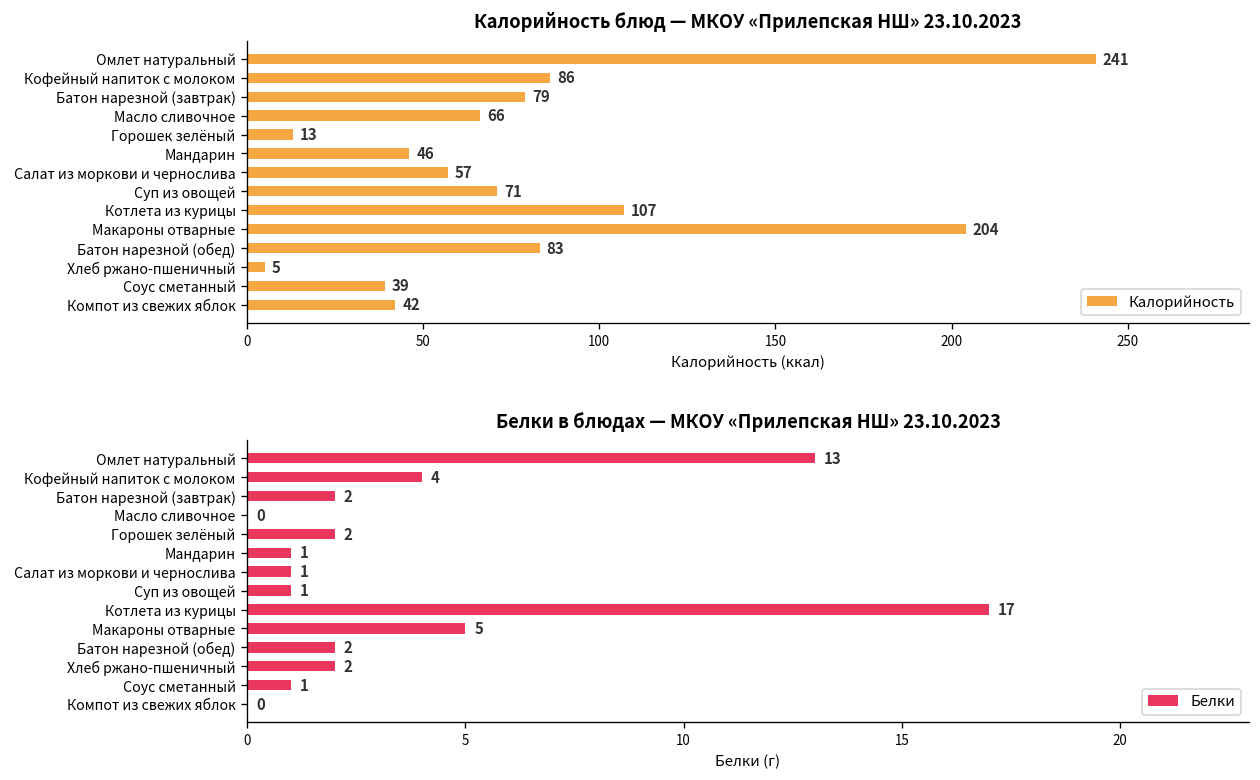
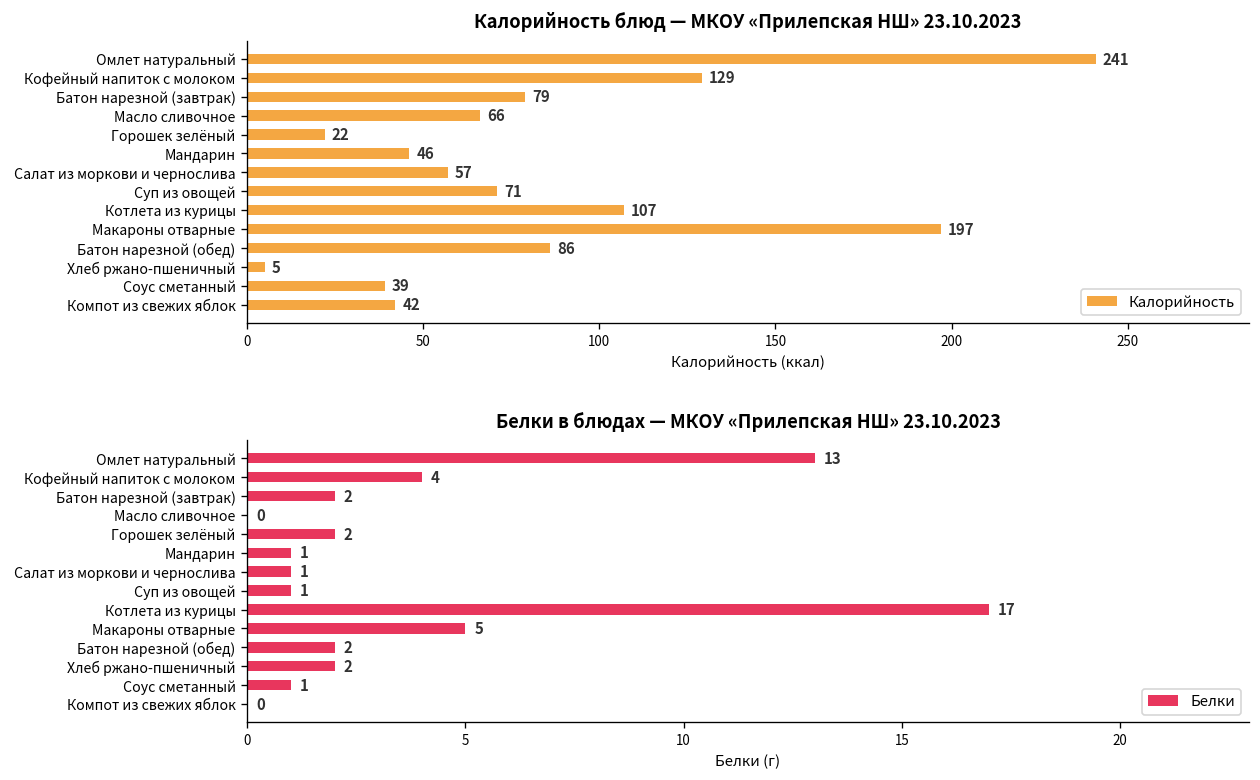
Калорийность блюд — МКОУ «Прилепская НШ» 23.10.2023, Кофейный напиток с молоком: 86 -> 129
Калорийность блюд — МКОУ «Прилепская НШ» 23.10.2023, Горошек зелёный: 13 -> 22
Калорийность блюд — МКОУ «Прилепская НШ» 23.10.2023, Макароны отварные: 204 -> 197
Калорийность блюд — МКОУ «Прилепская НШ» 23.10.2023, Батон нарезной (обед): 83 -> 86
